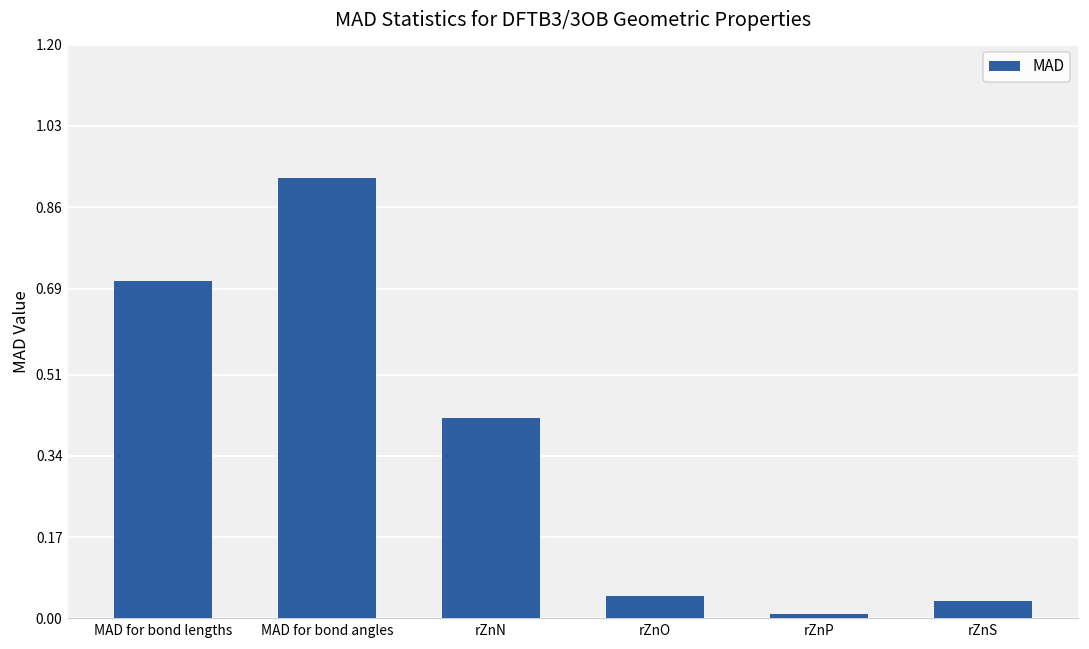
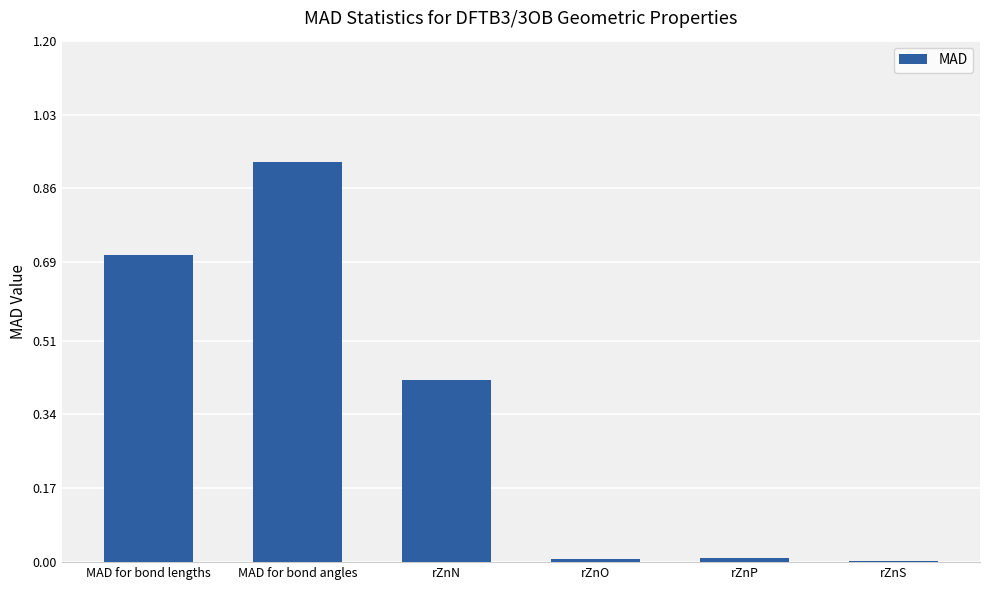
rZnO: 0.05 -> 0.01
rZnS: 0.04 -> 0.00
